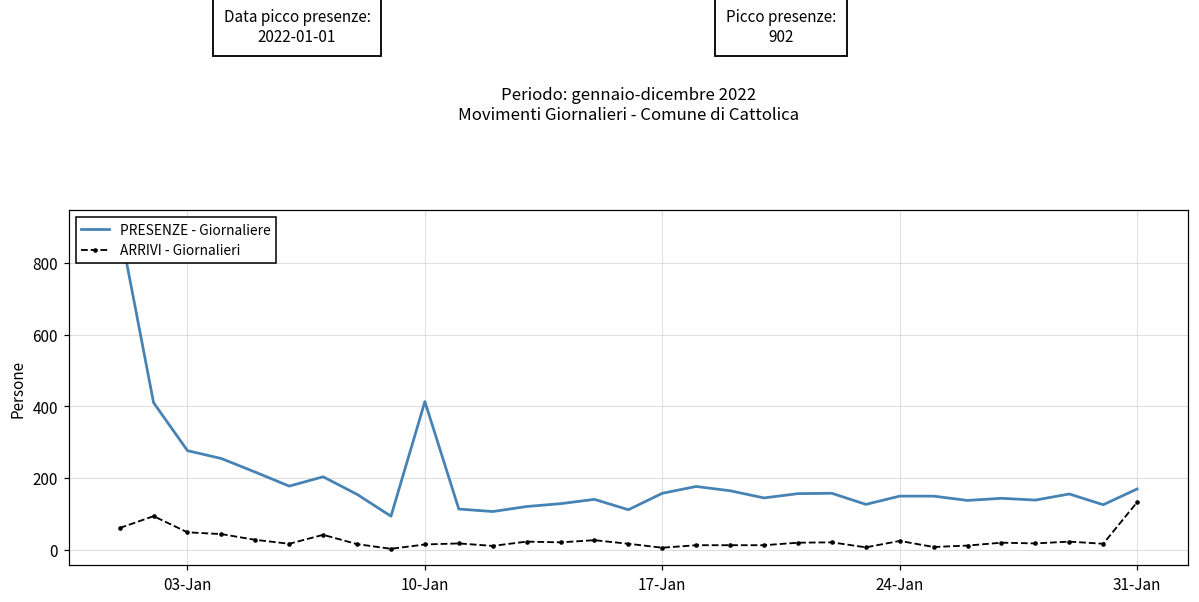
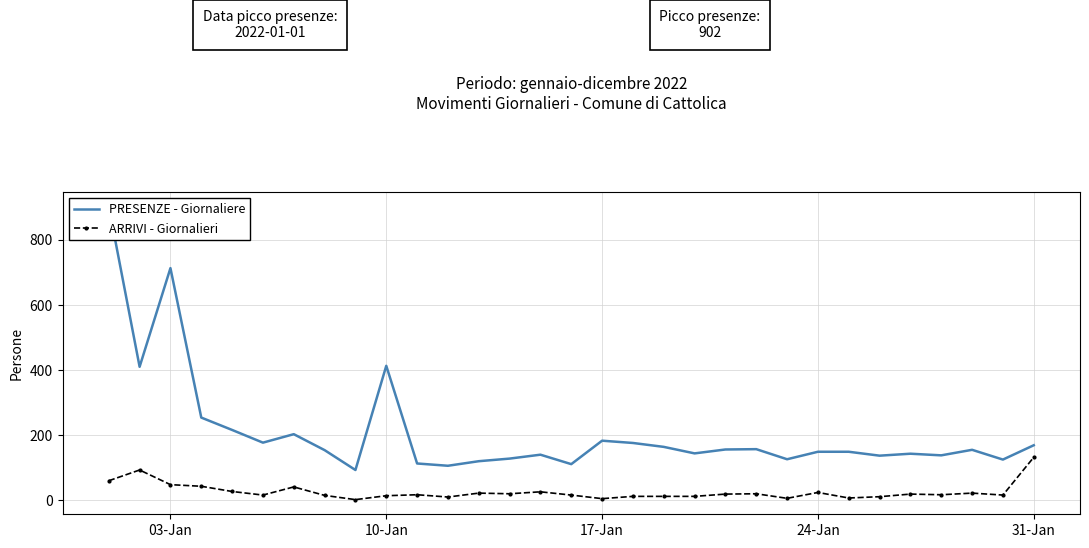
PRESENZE - Giornaliere, 03-Jan: 280 -> 710
PRESENZE - Giornaliere, 17-Jan: 160 -> 180
